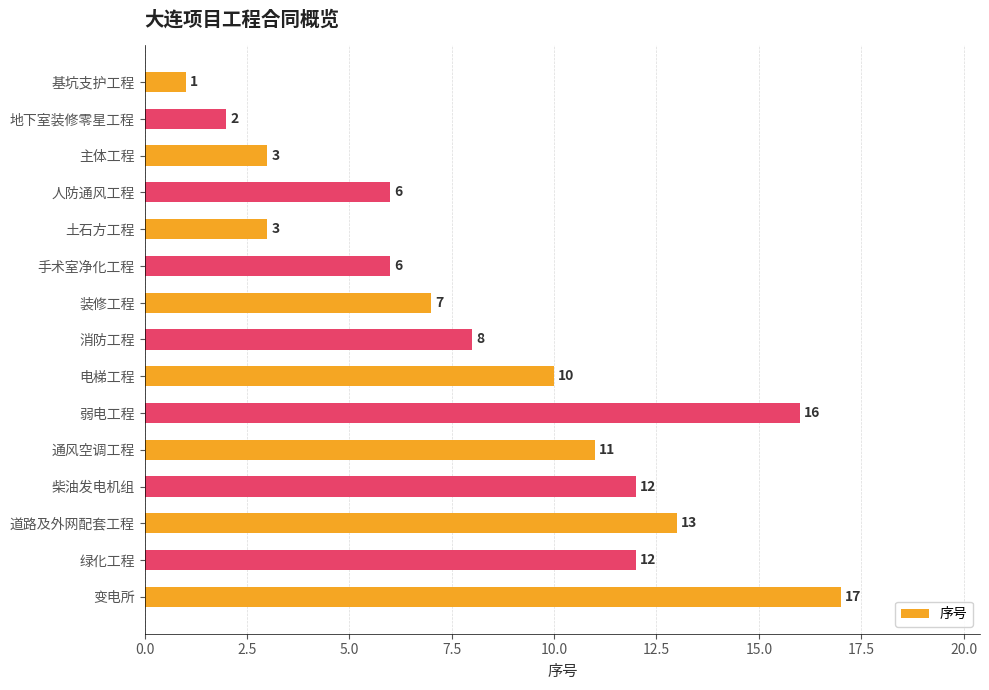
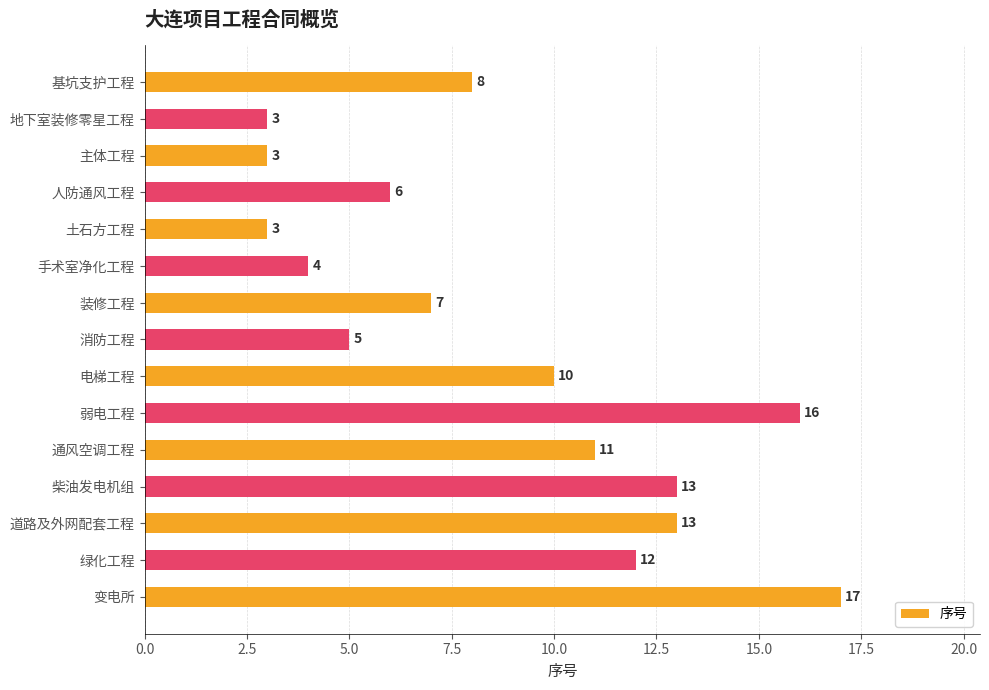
基坑支护工程: 1 -> 8
地下室装修零星工程: 2 -> 3
手术室净化工程: 6 -> 4
消防工程: 8 -> 5
柴油发电机组: 12 -> 13
